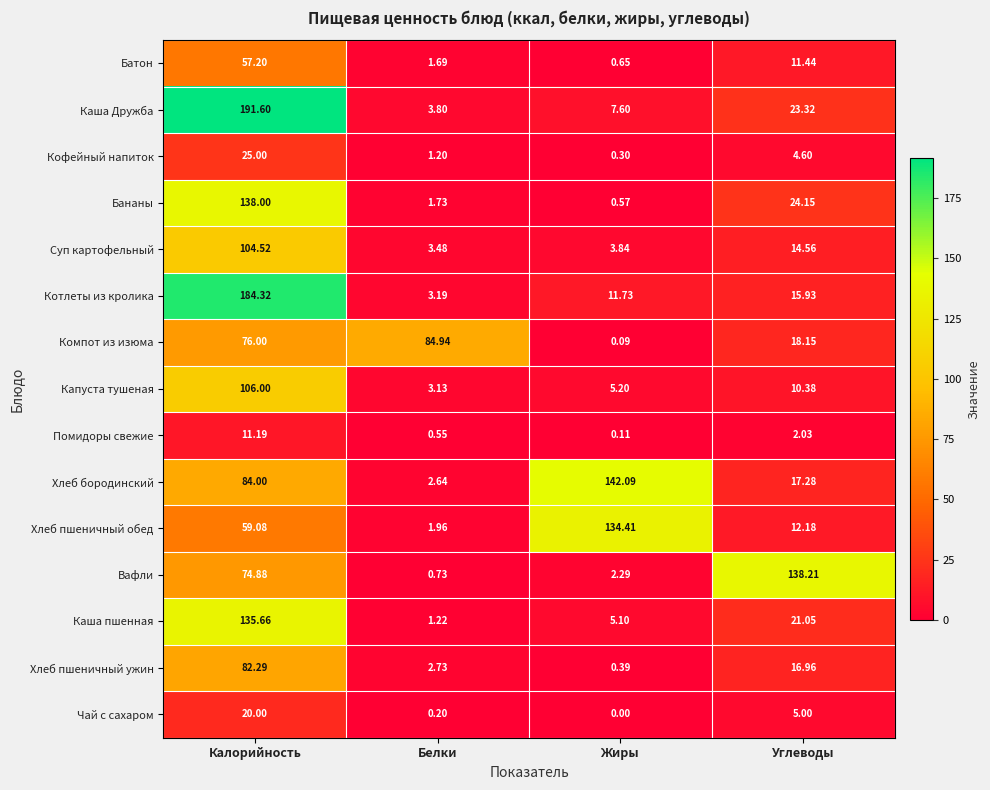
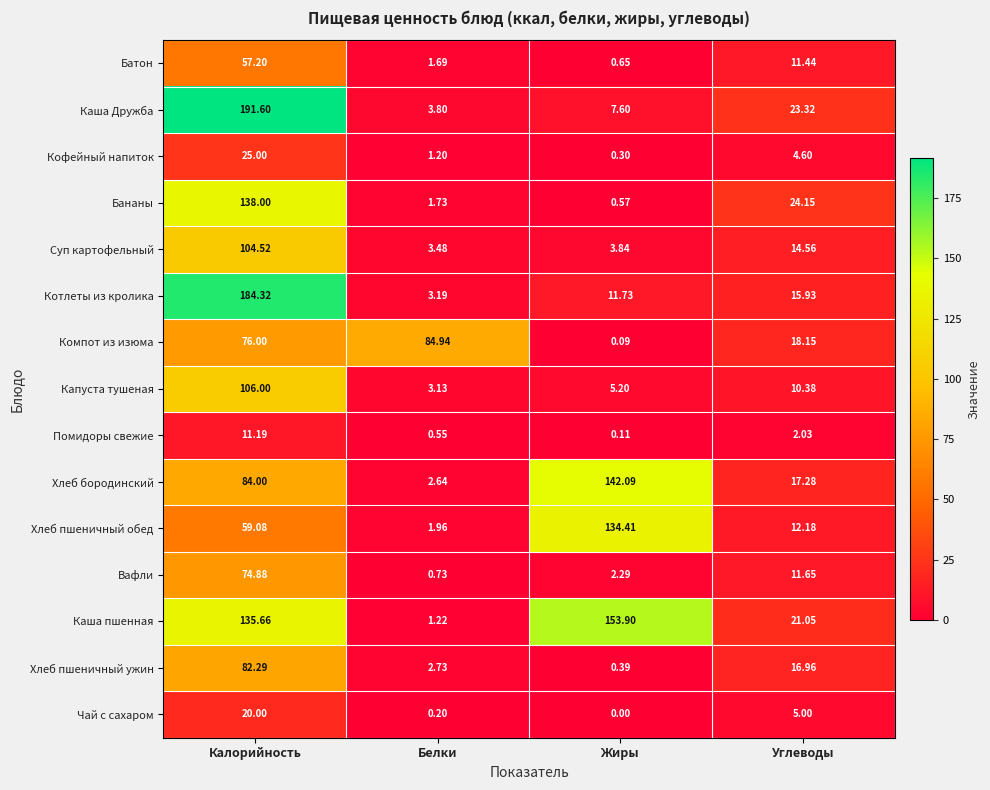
Вафли, Углеводы: 138.21 -> 11.65
Каша пшенная, Жиры: 5.10 -> 153.90
